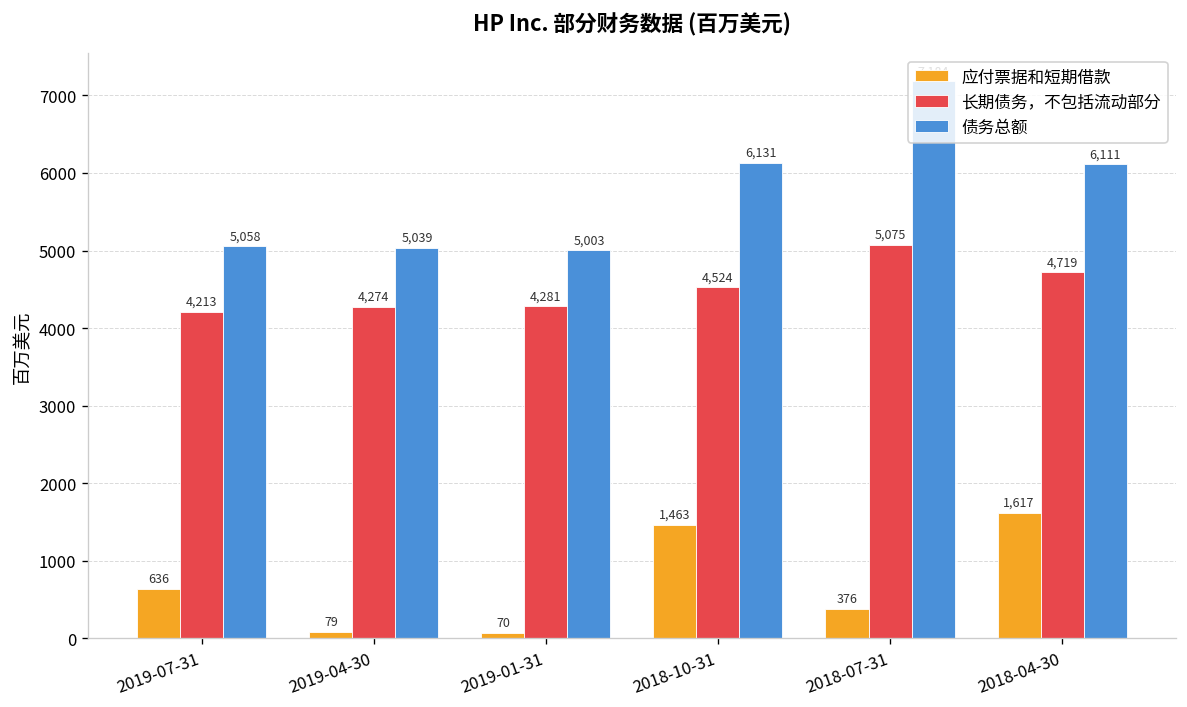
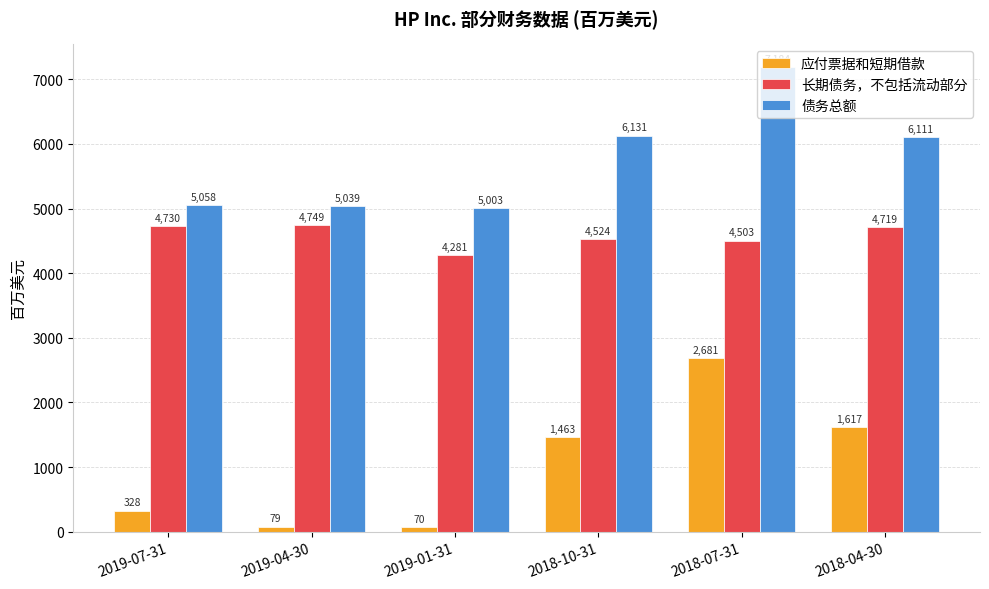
应付票据和短期借款, 2019-07-31: 636 -> 328
长期债务，不包括流动部分, 2019-07-31: 4,213 -> 4,730
长期债务，不包括流动部分, 2019-04-30: 4,274 -> 4,749
应付票据和短期借款, 2018-07-31: 376 -> 2,681
长期债务，不包括流动部分, 2018-07-31: 5,075 -> 4,503
